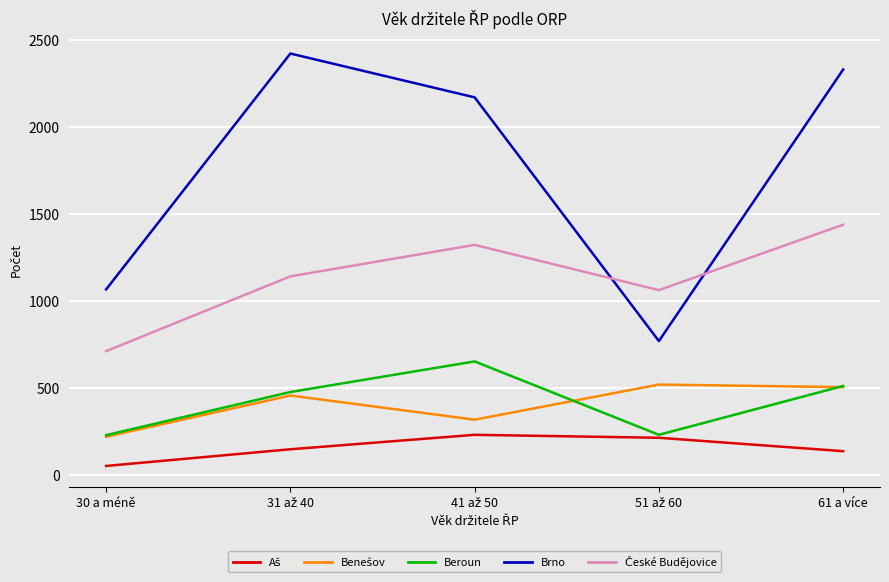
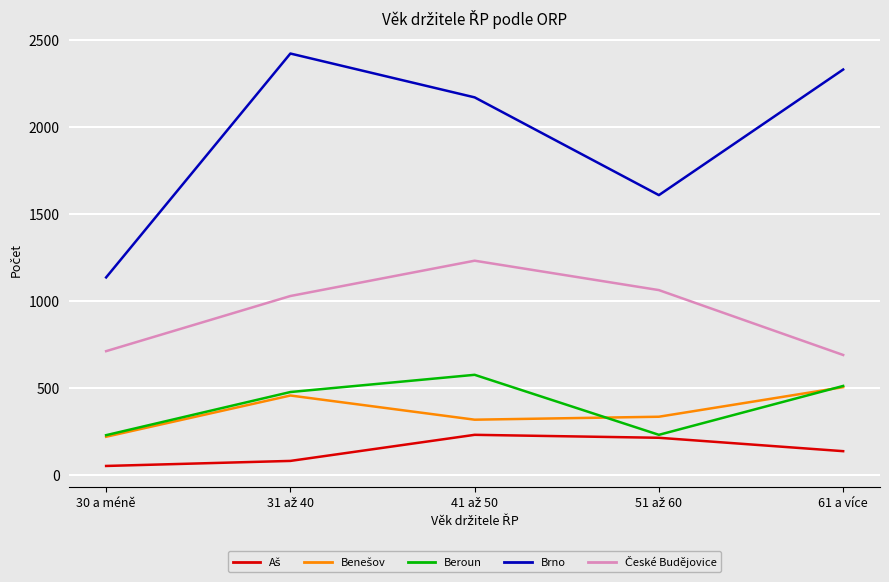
Brno, 30 a méně: 1070 -> 1130
Aš, 31 až 40: 150 -> 80
České Budějovice, 31 až 40: 1140 -> 1030
Beroun, 41 až 50: 650 -> 570
České Budějovice, 41 až 50: 1320 -> 1230
Benešov, 51 až 60: 520 -> 330
Brno, 51 až 60: 770 -> 1610
České Budějovice, 61 a více: 1440 -> 690
